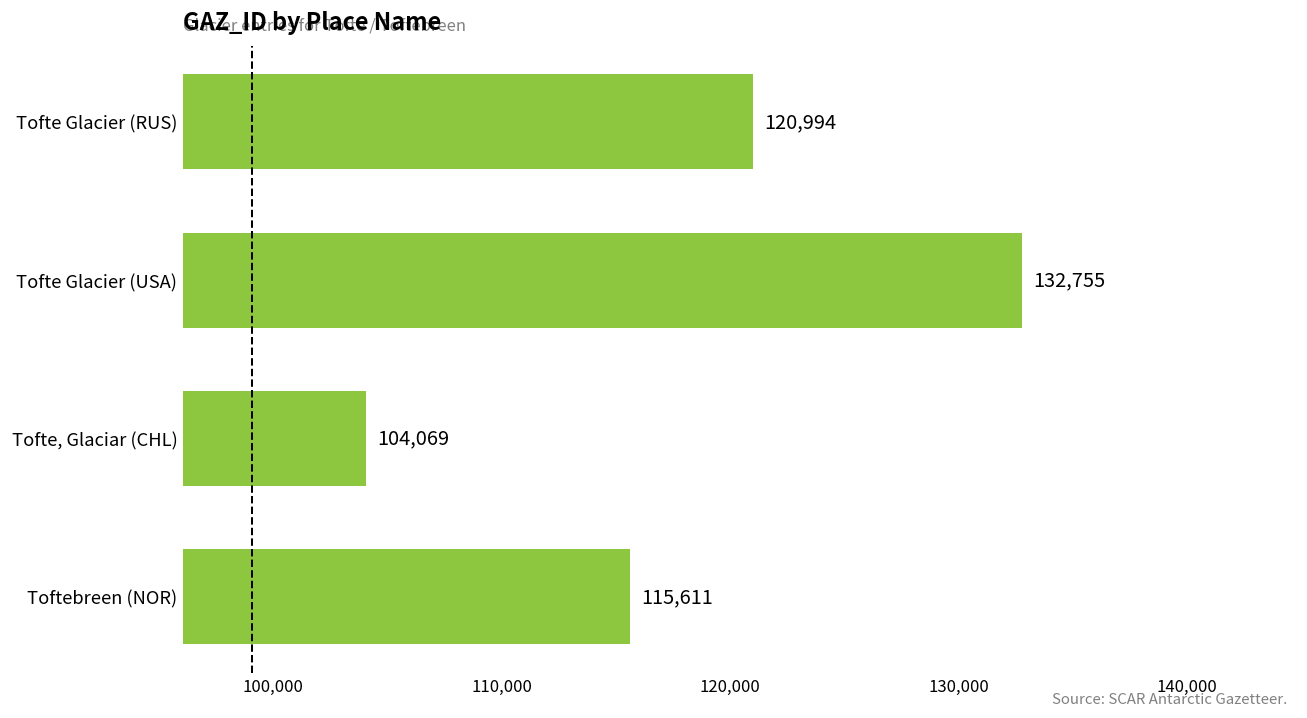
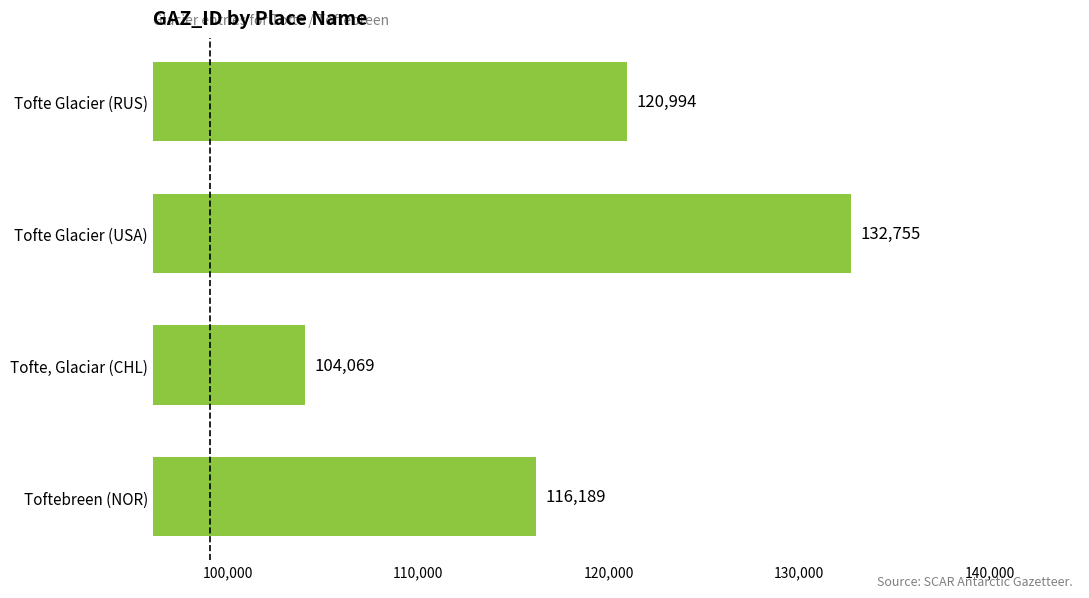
Toftebreen (NOR): 115,611 -> 116,189
